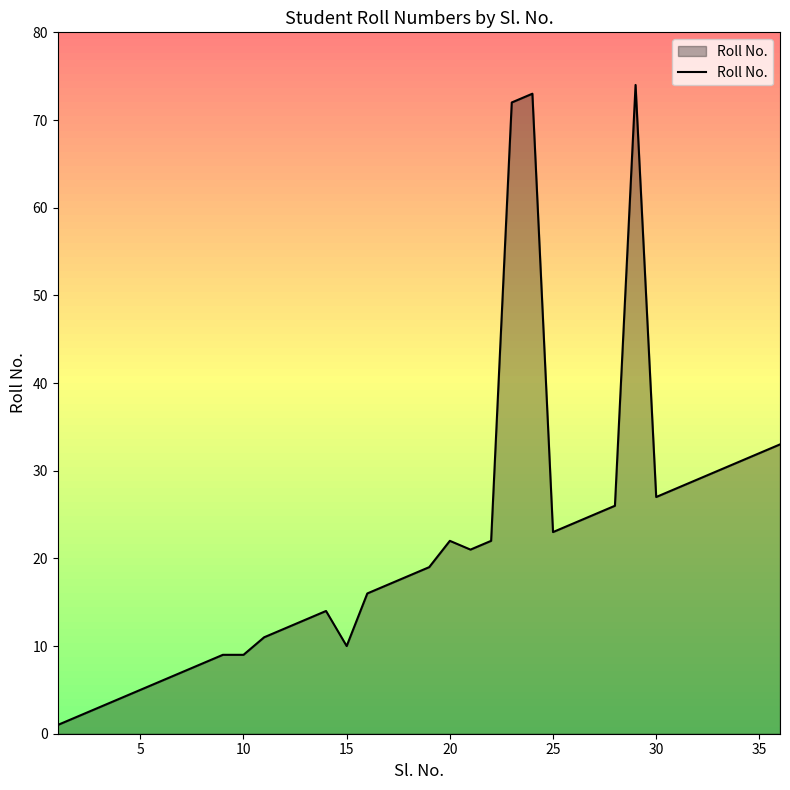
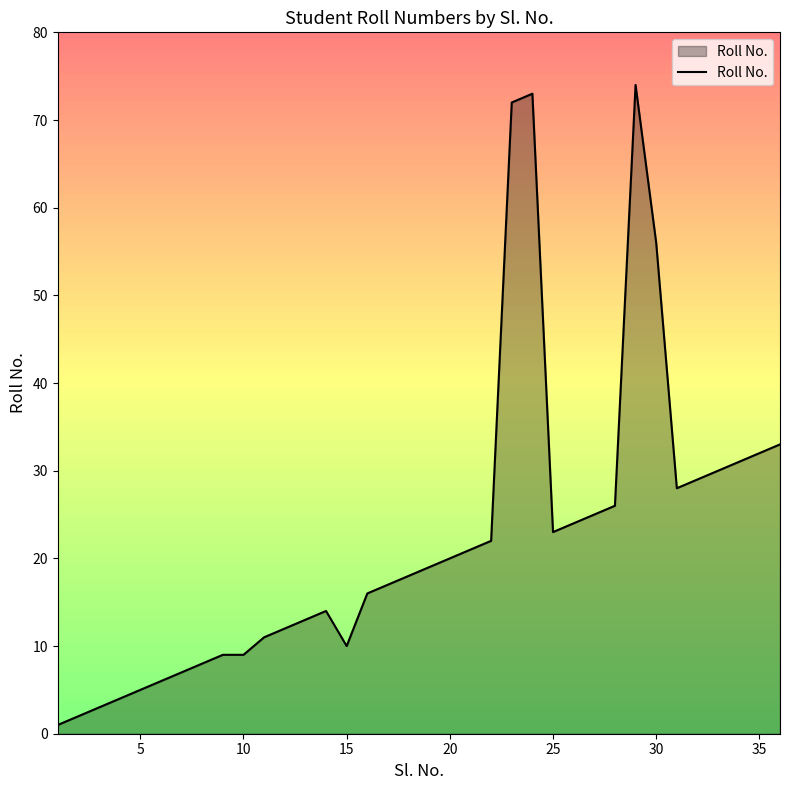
20: 22 -> 20
30: 27 -> 56
